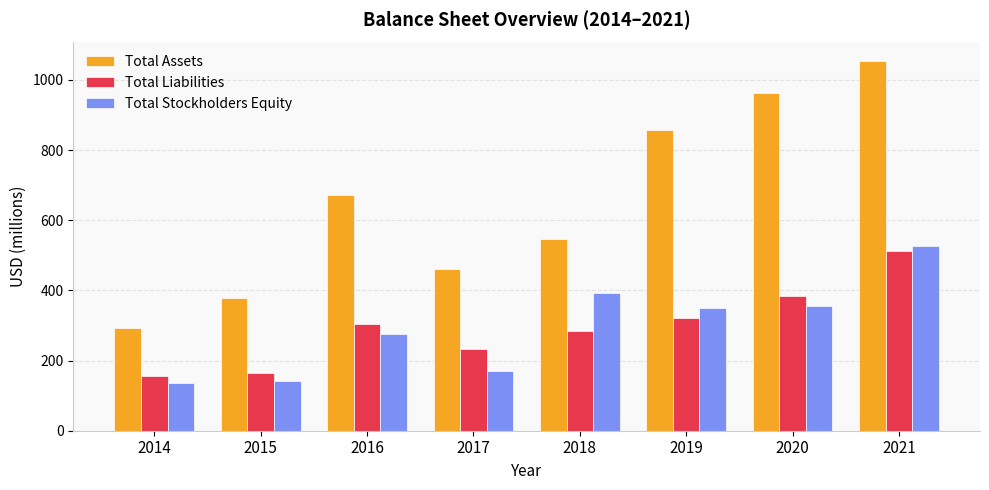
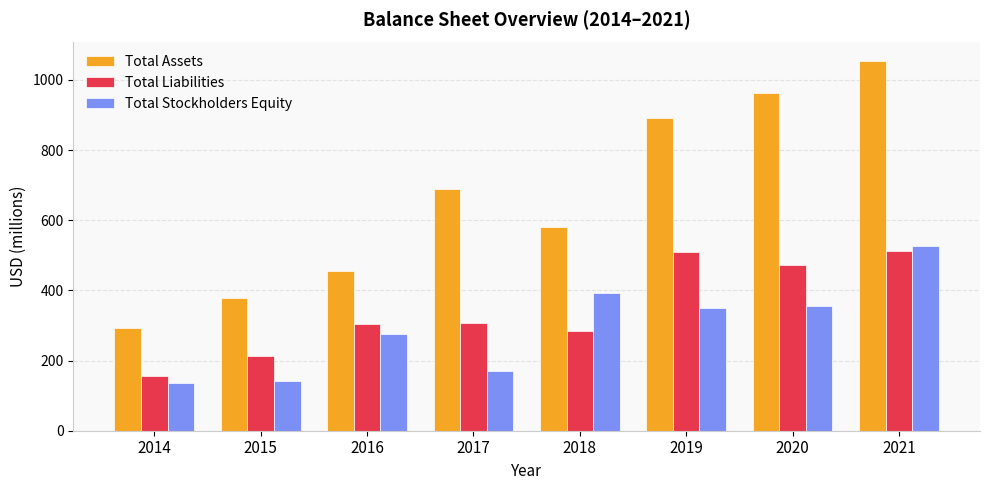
Total Liabilities, 2015: 170 -> 210
Total Assets, 2016: 670 -> 450
Total Assets, 2017: 460 -> 690
Total Liabilities, 2017: 230 -> 310
Total Assets, 2018: 550 -> 580
Total Assets, 2019: 860 -> 890
Total Liabilities, 2019: 320 -> 510
Total Liabilities, 2020: 380 -> 470
